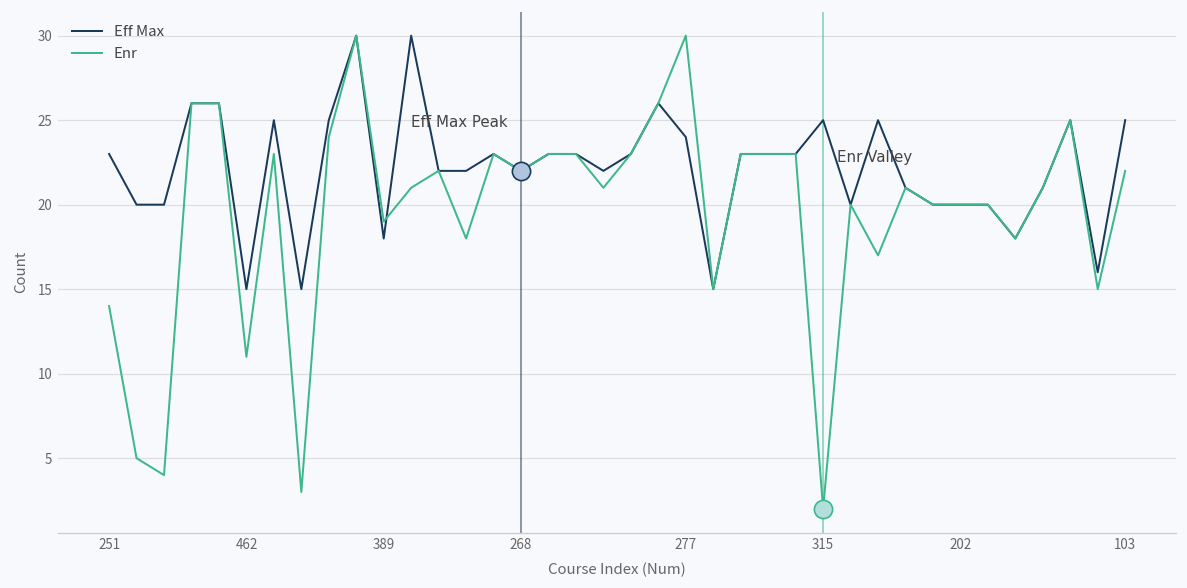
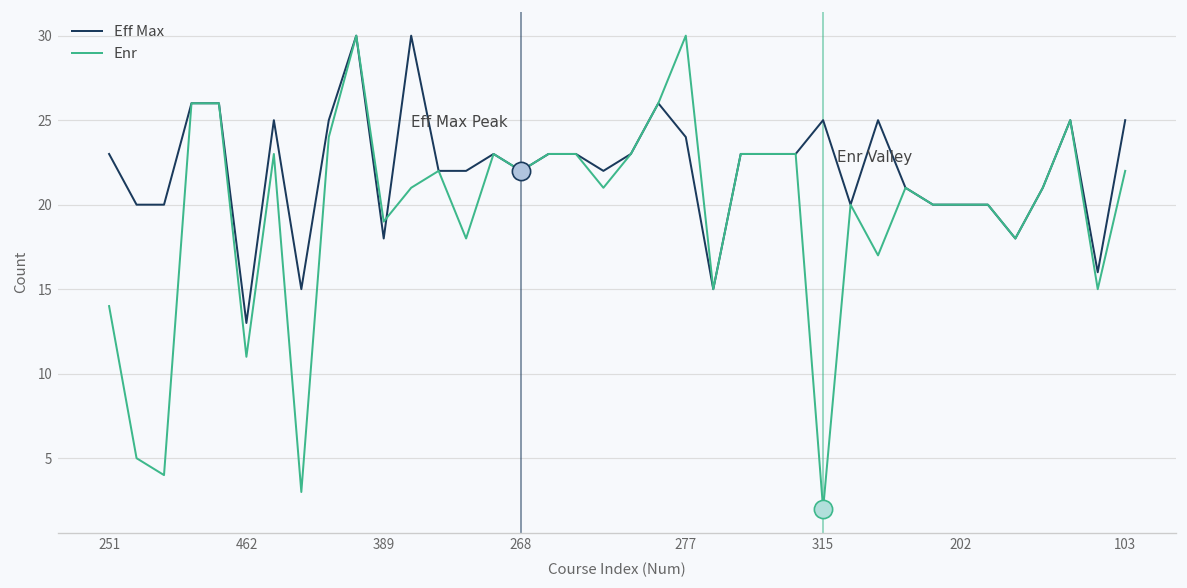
Eff Max, 462: 15 -> 13
